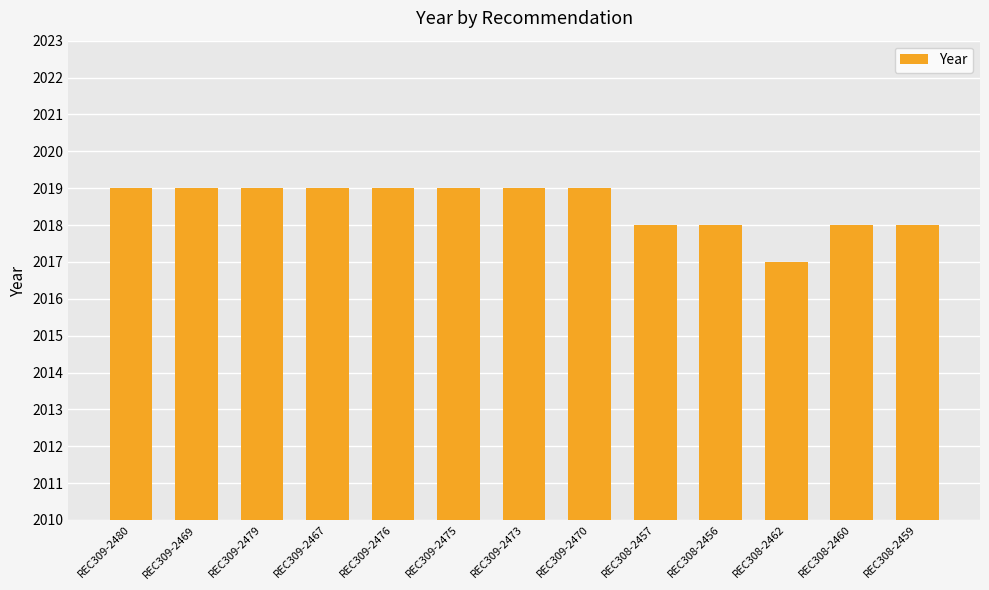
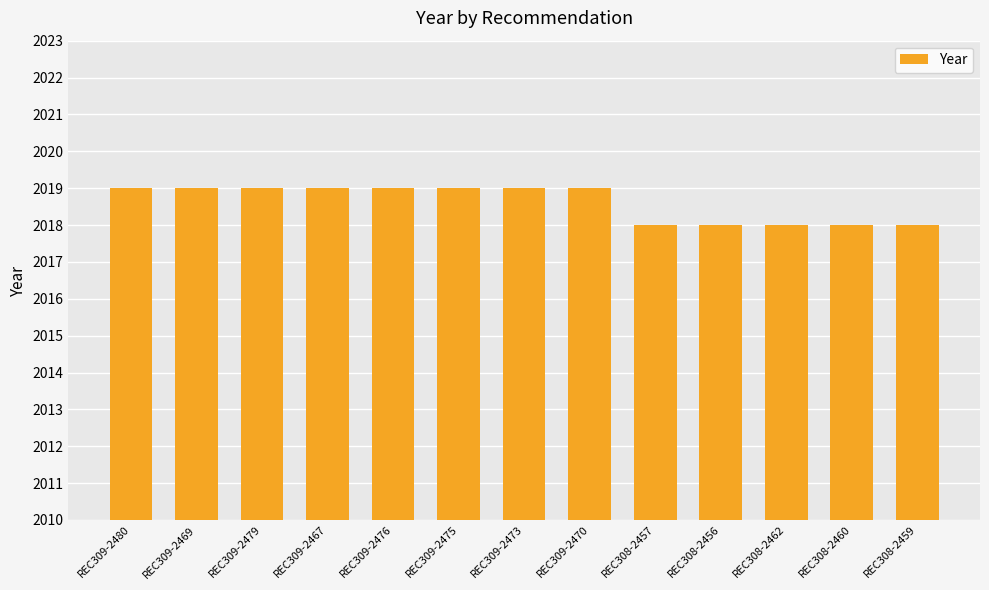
REC308-2462: 2017 -> 2018
